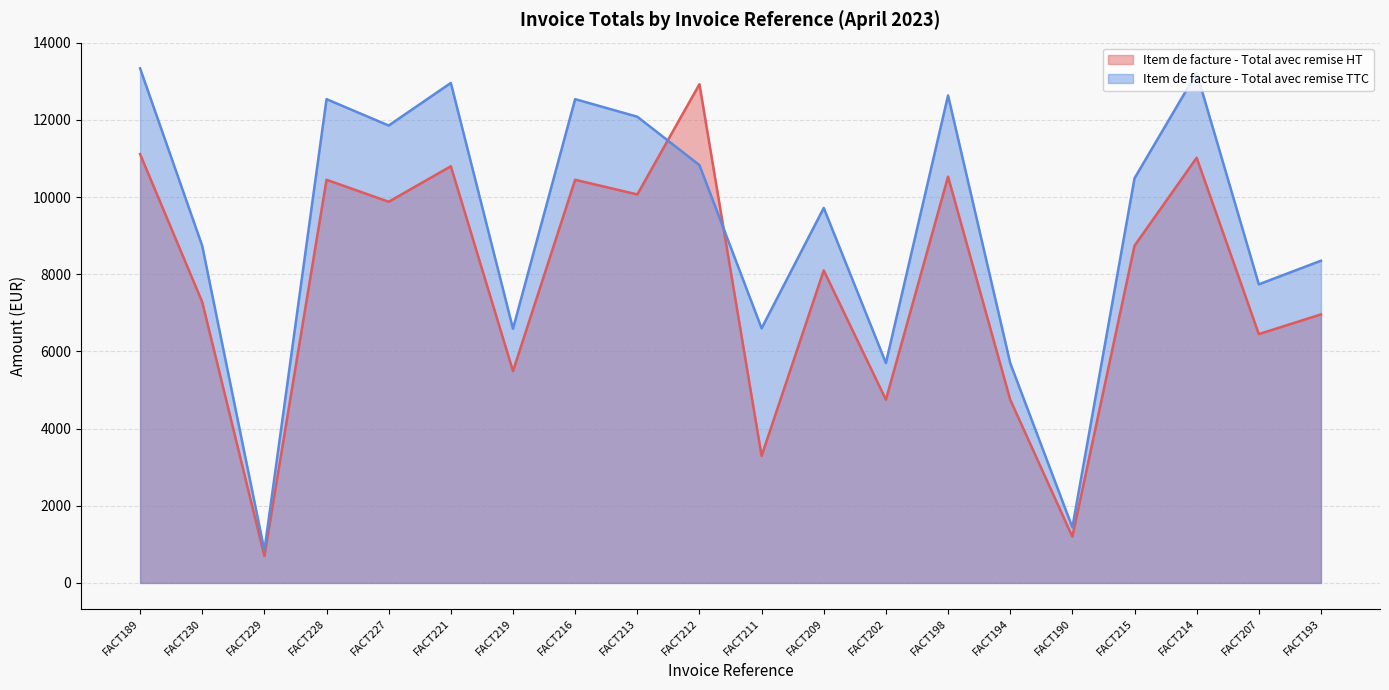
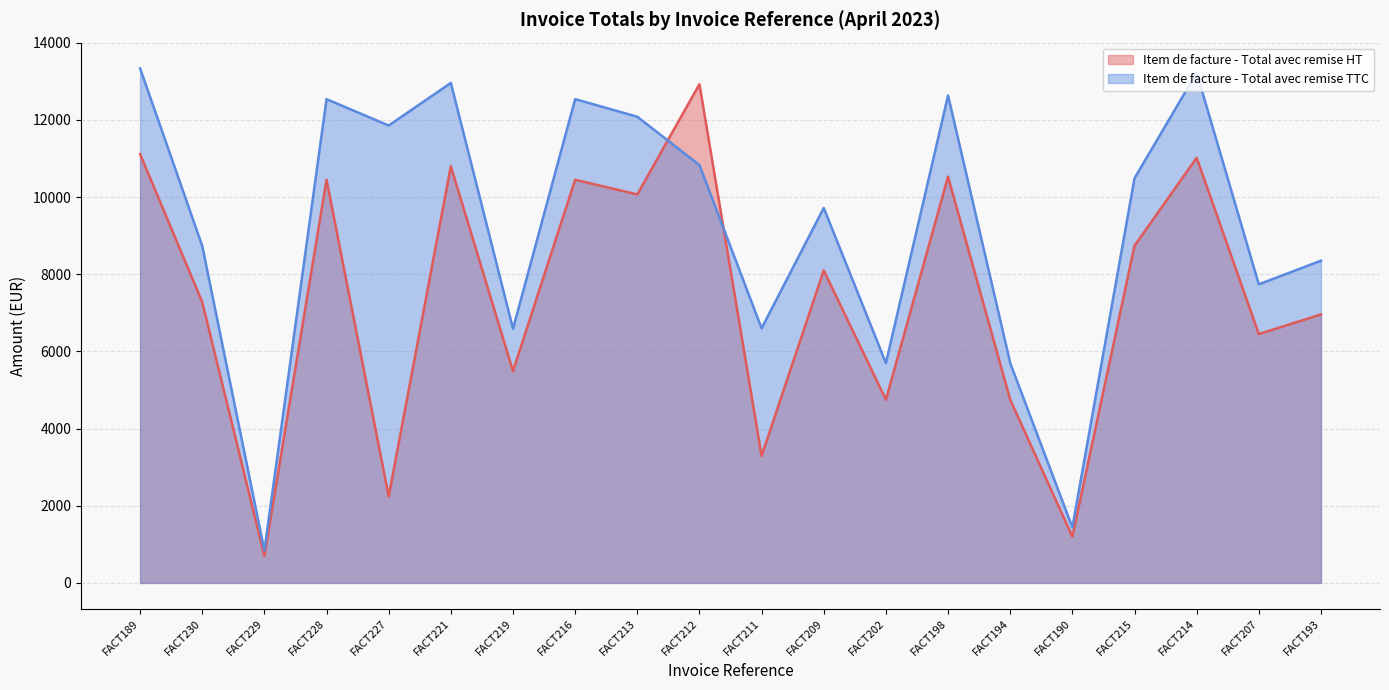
Item de facture - Total avec remise HT, FACT227: 9900 -> 2200
